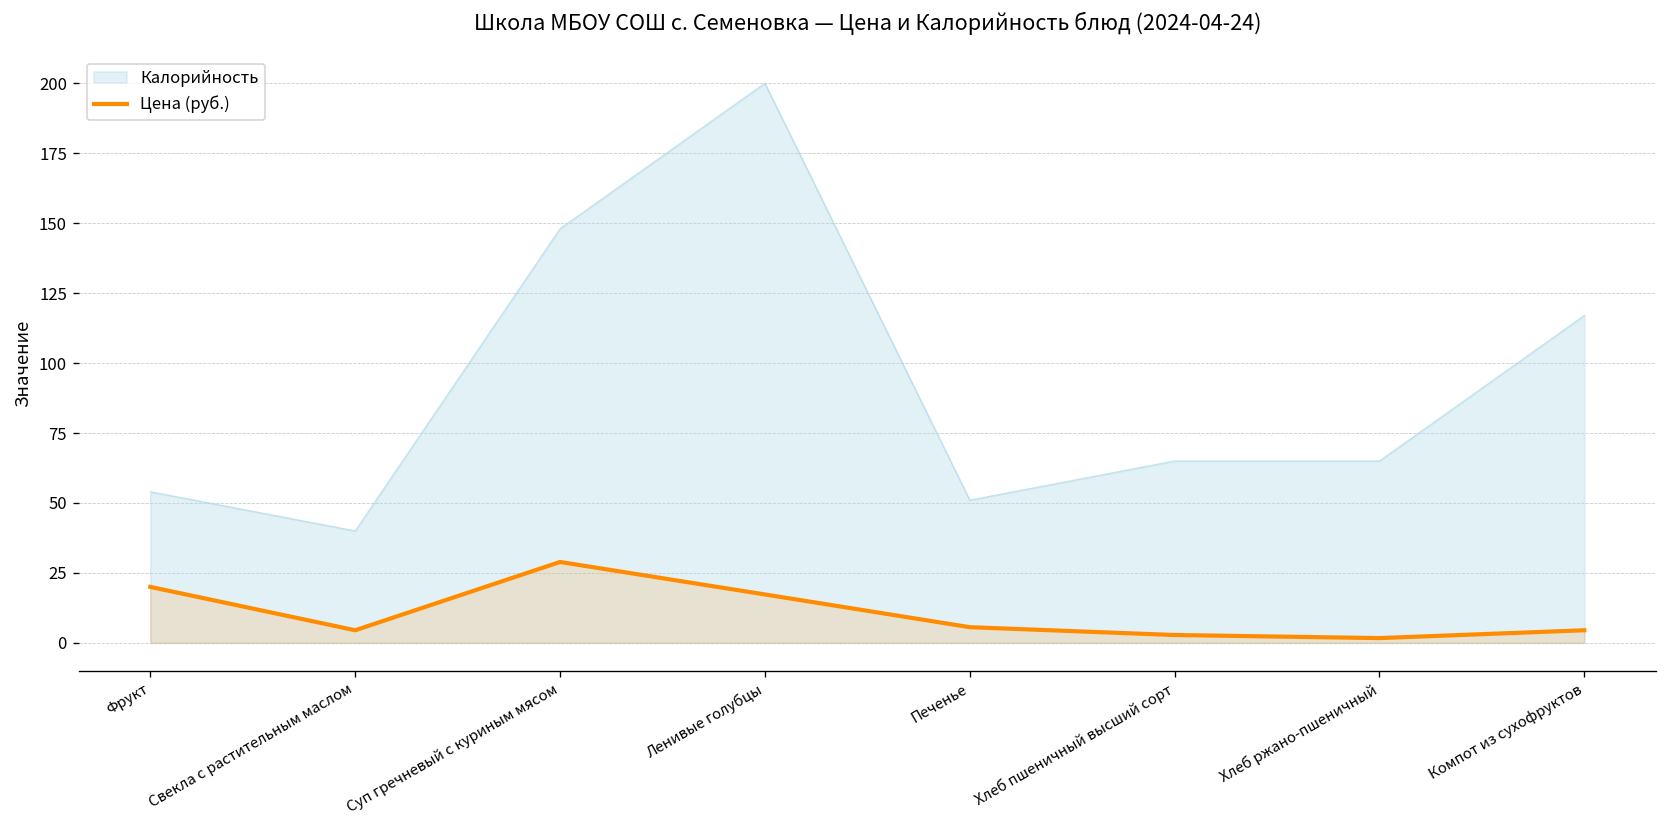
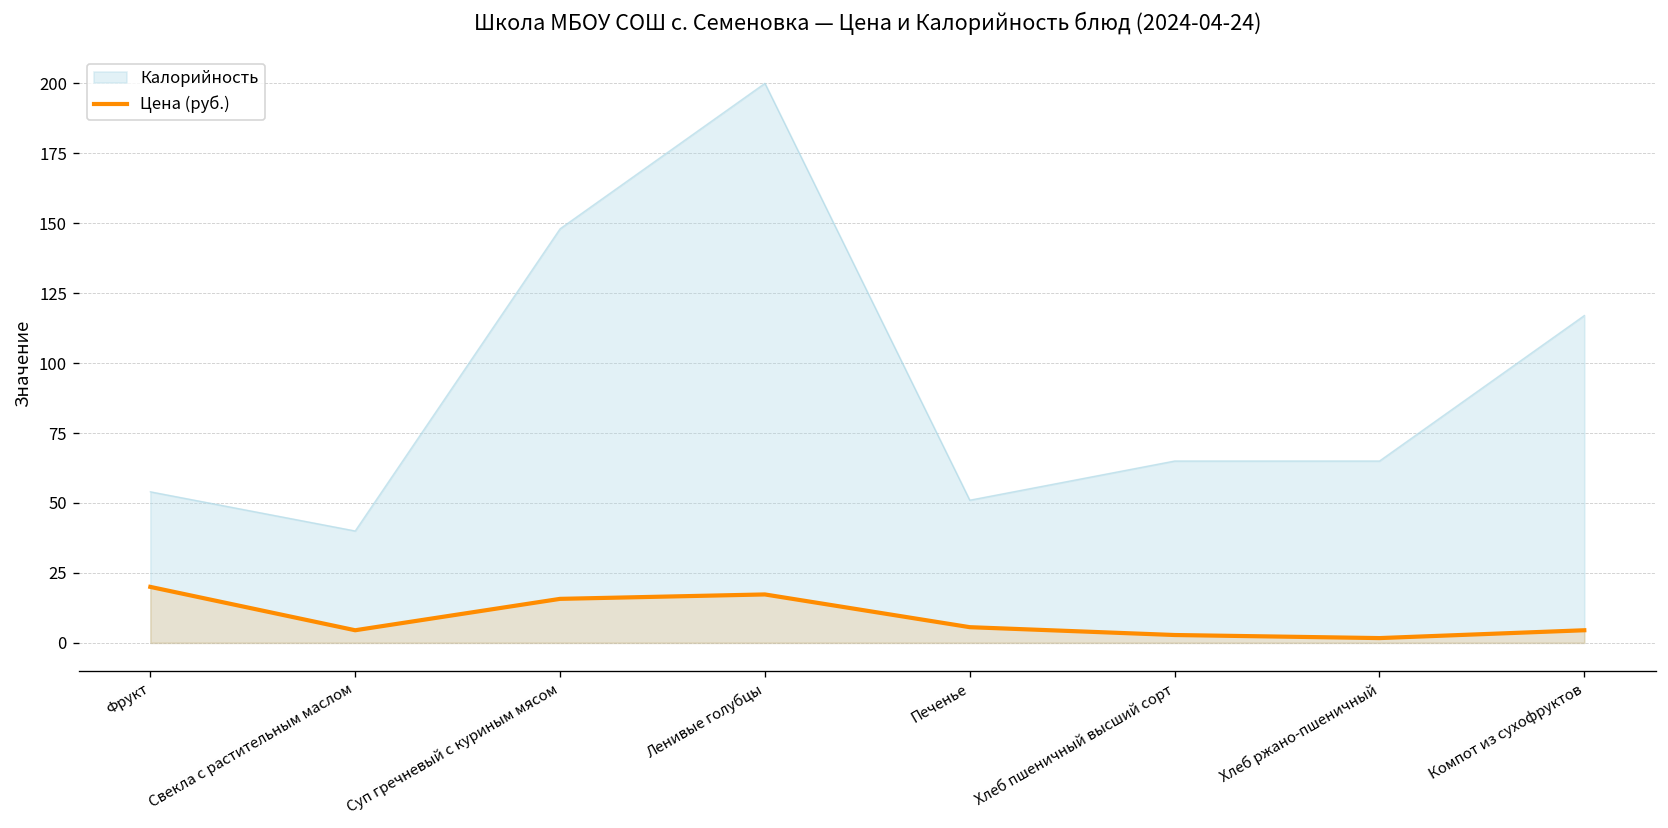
Цена (руб.), Суп гречневый с куриным мясом: 29 -> 16
